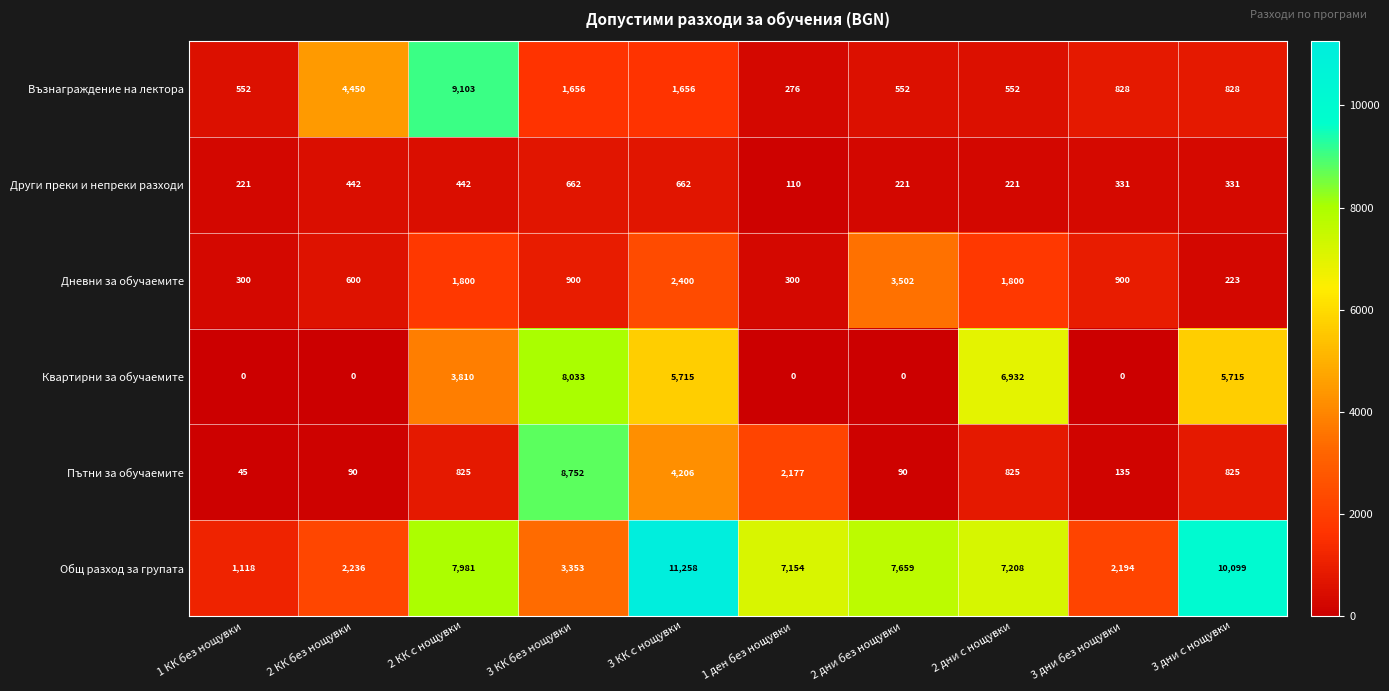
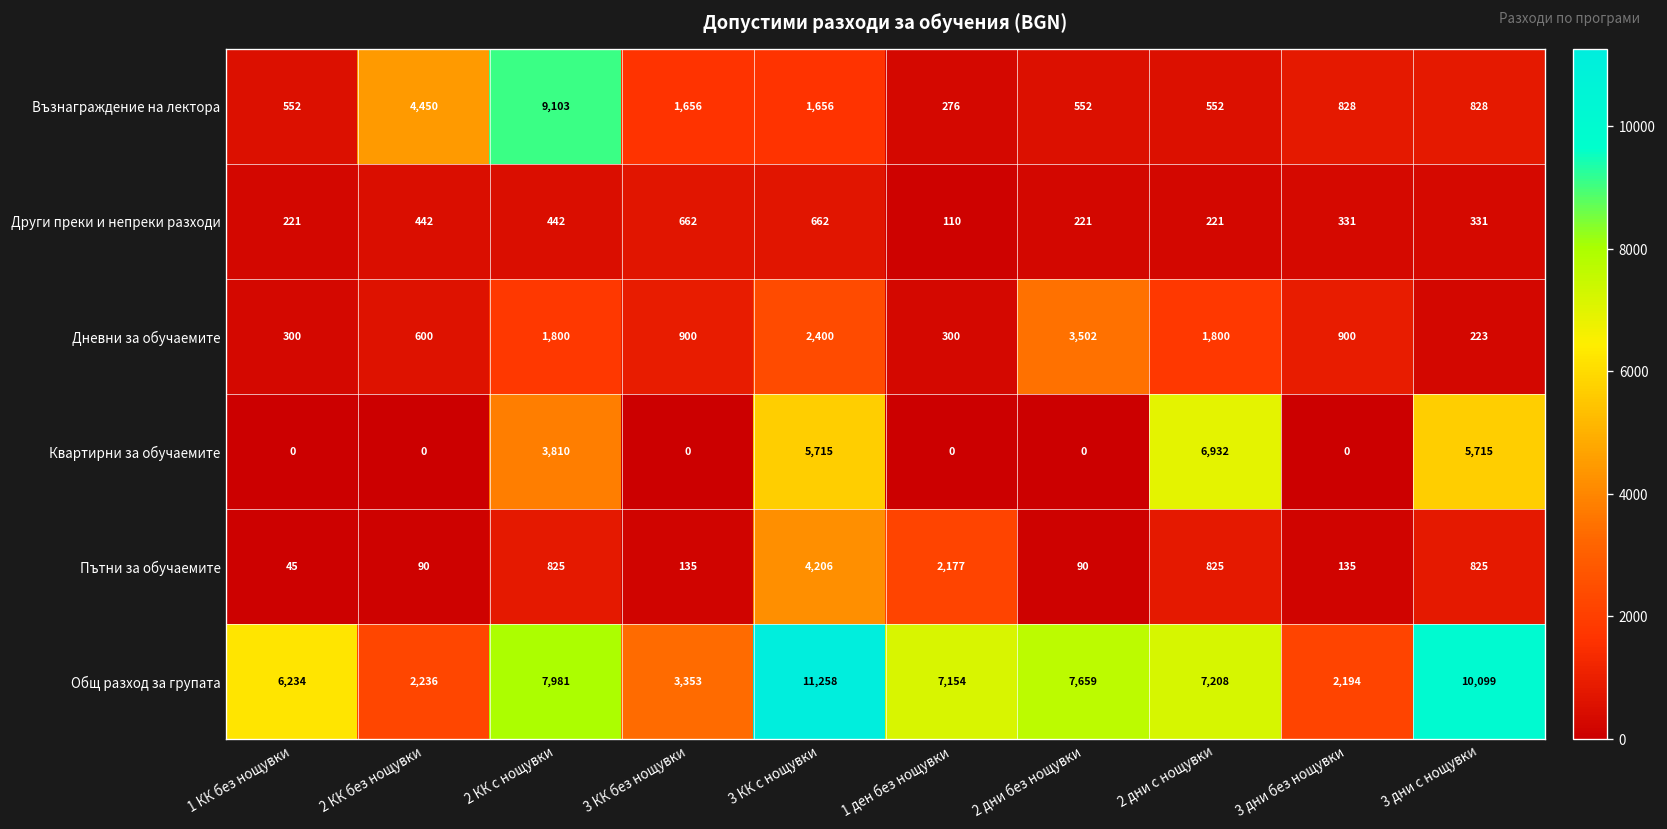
Квартирни за обучаемите, 3 КК без нощувки: 8,033 -> 0
Пътни за обучаемите, 3 КК без нощувки: 8,752 -> 135
Общ разход за групата, 1 КК без нощувки: 1,118 -> 6,234
